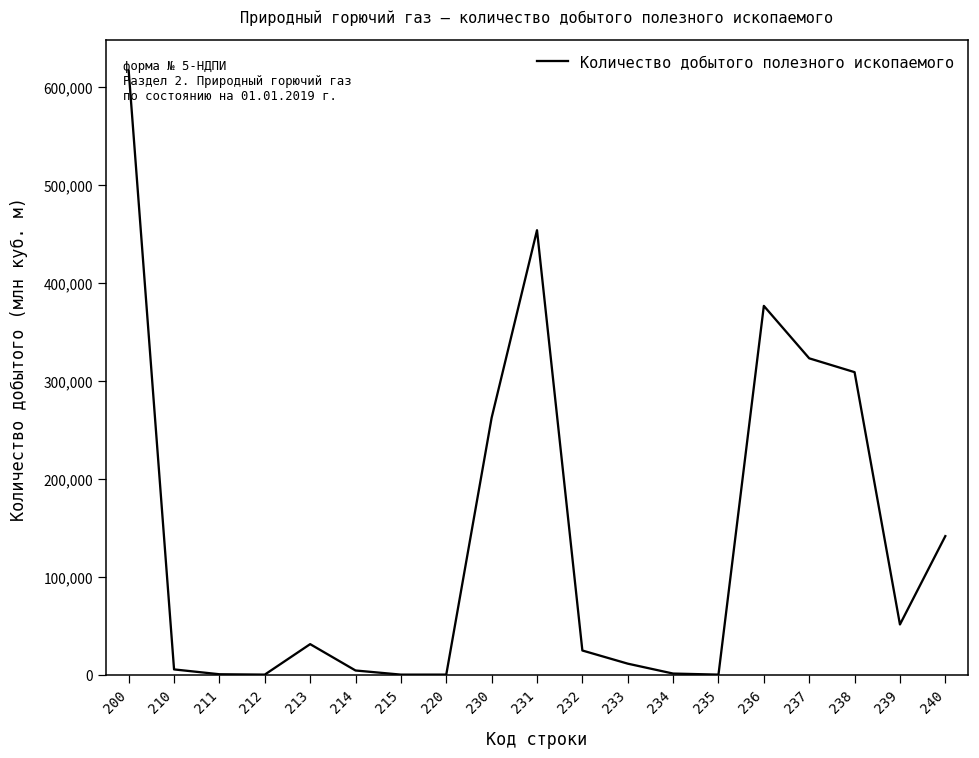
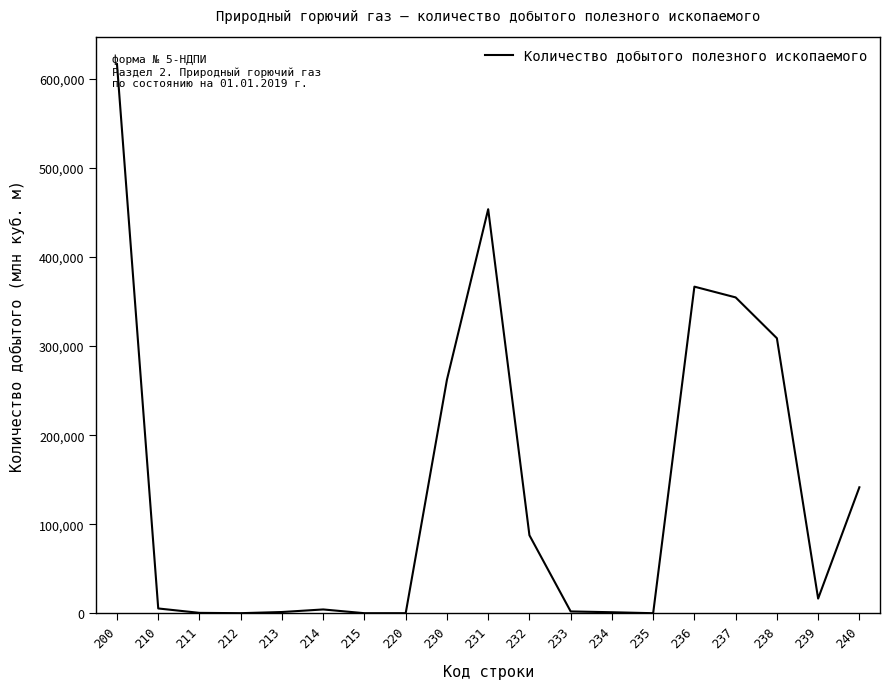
213: 30,000 -> 0
232: 20,000 -> 90,000
233: 10,000 -> 0
236: 380,000 -> 370,000
237: 320,000 -> 350,000
239: 50,000 -> 20,000
